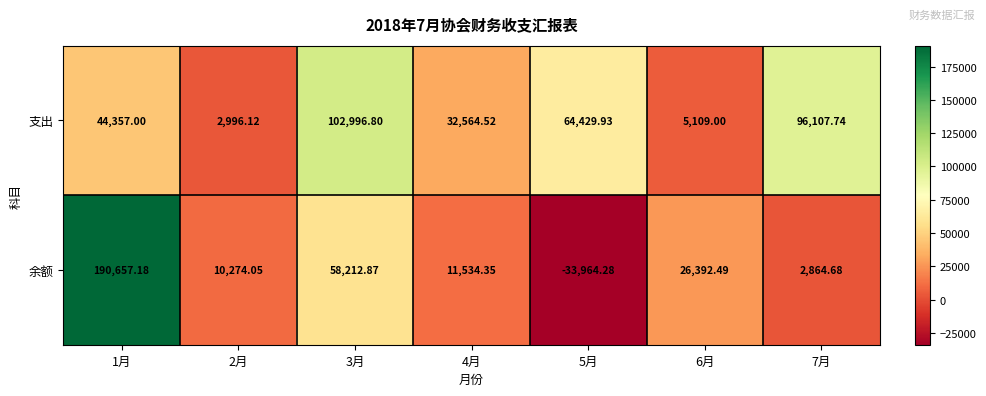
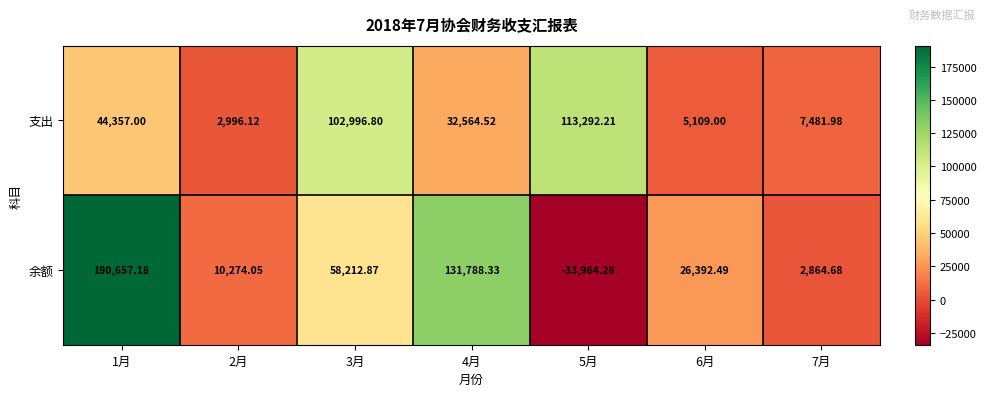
支出, 5月: 64,429.93 -> 113,292.21
支出, 7月: 96,107.74 -> 7,481.98
余额, 4月: 11,534.35 -> 131,788.33
